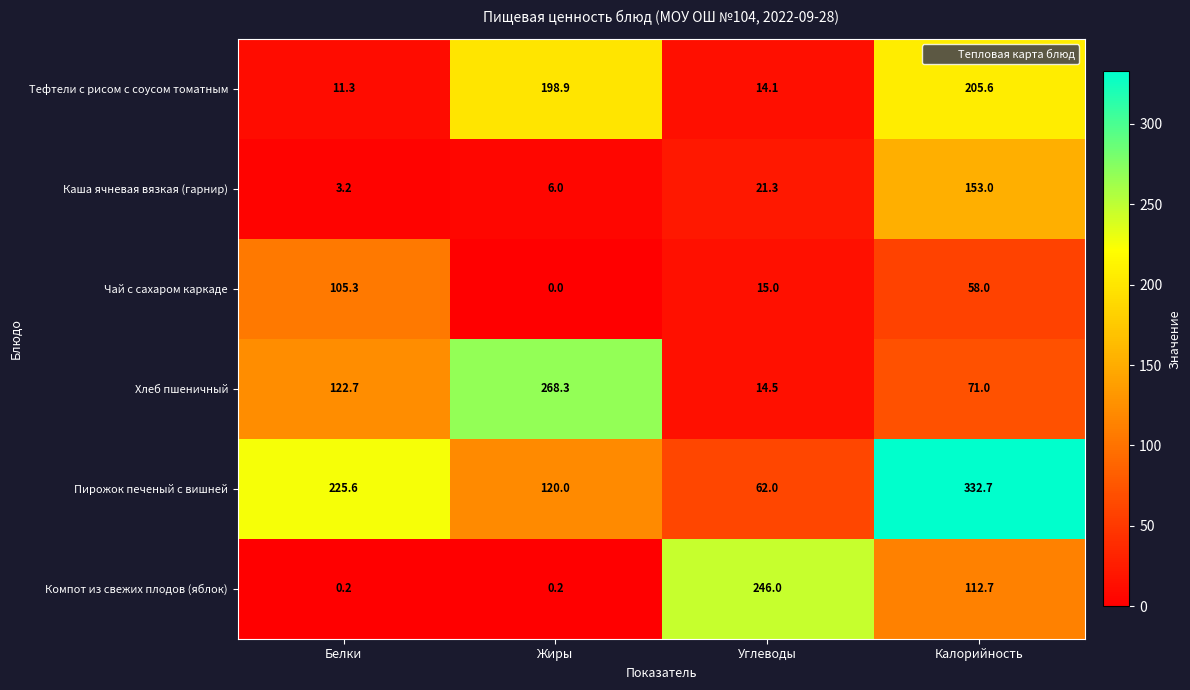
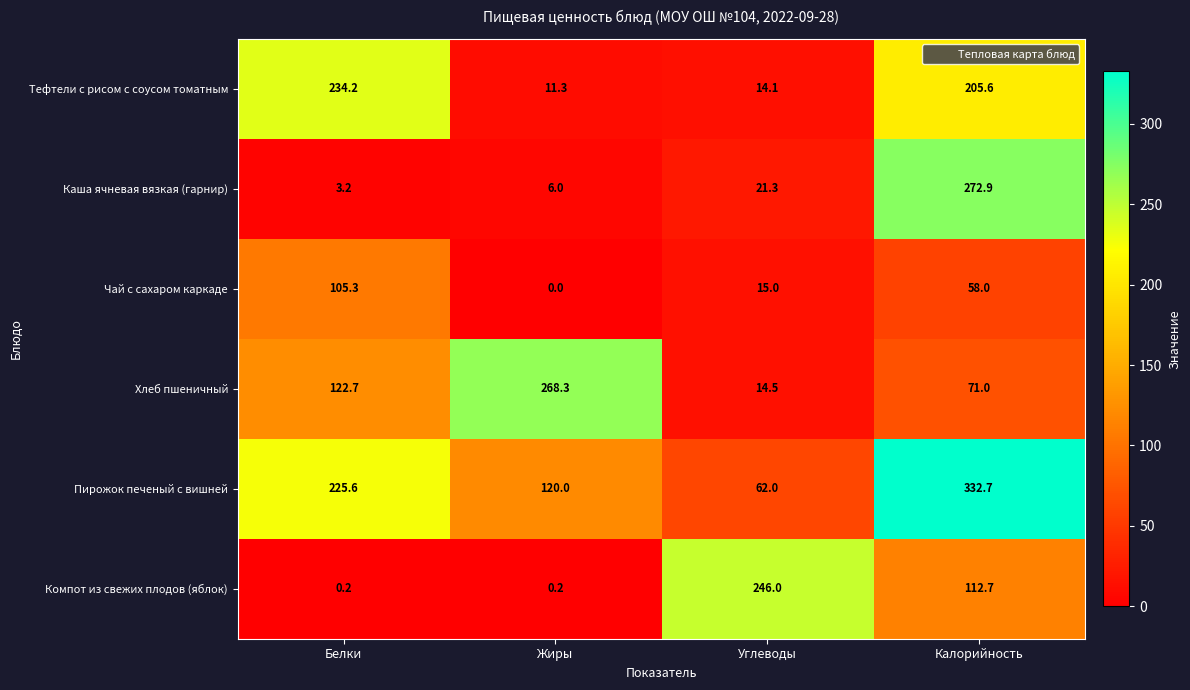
Тефтели с рисом с соусом томатным, Белки: 11.3 -> 234.2
Тефтели с рисом с соусом томатным, Жиры: 198.9 -> 11.3
Каша ячневая вязкая (гарнир), Калорийность: 153.0 -> 272.9
